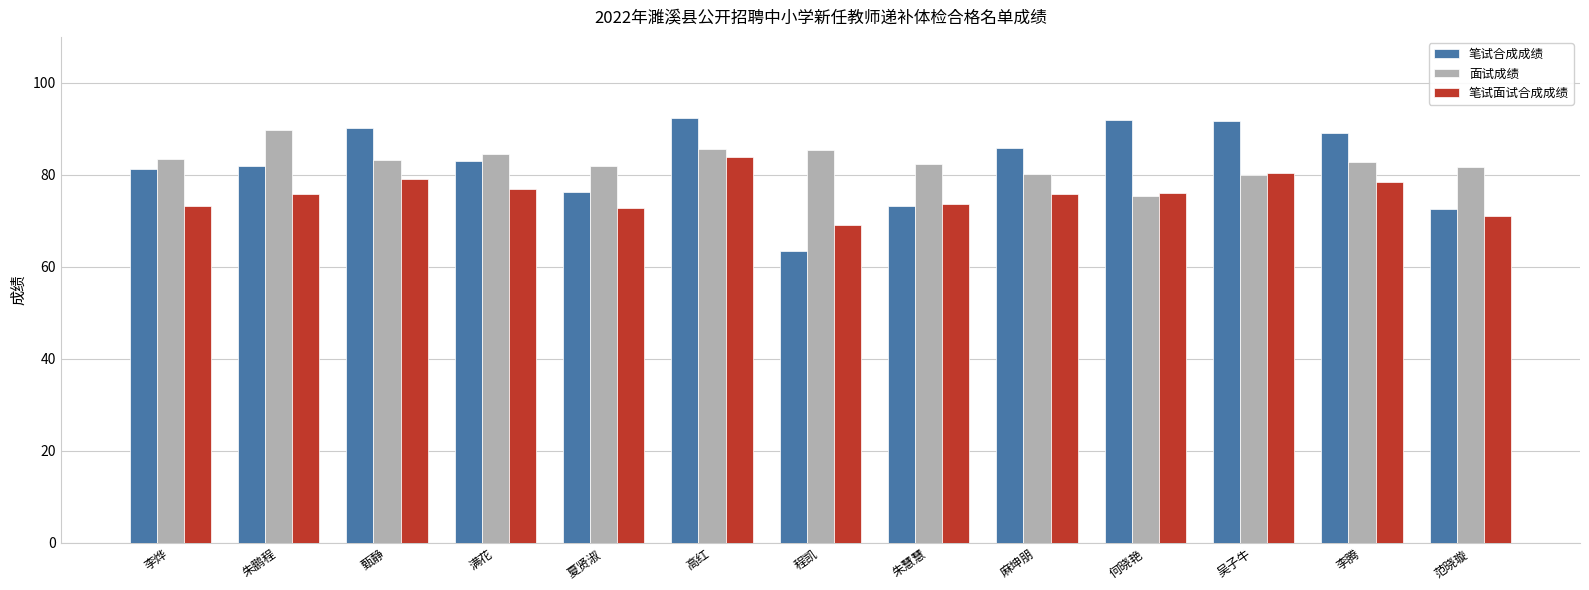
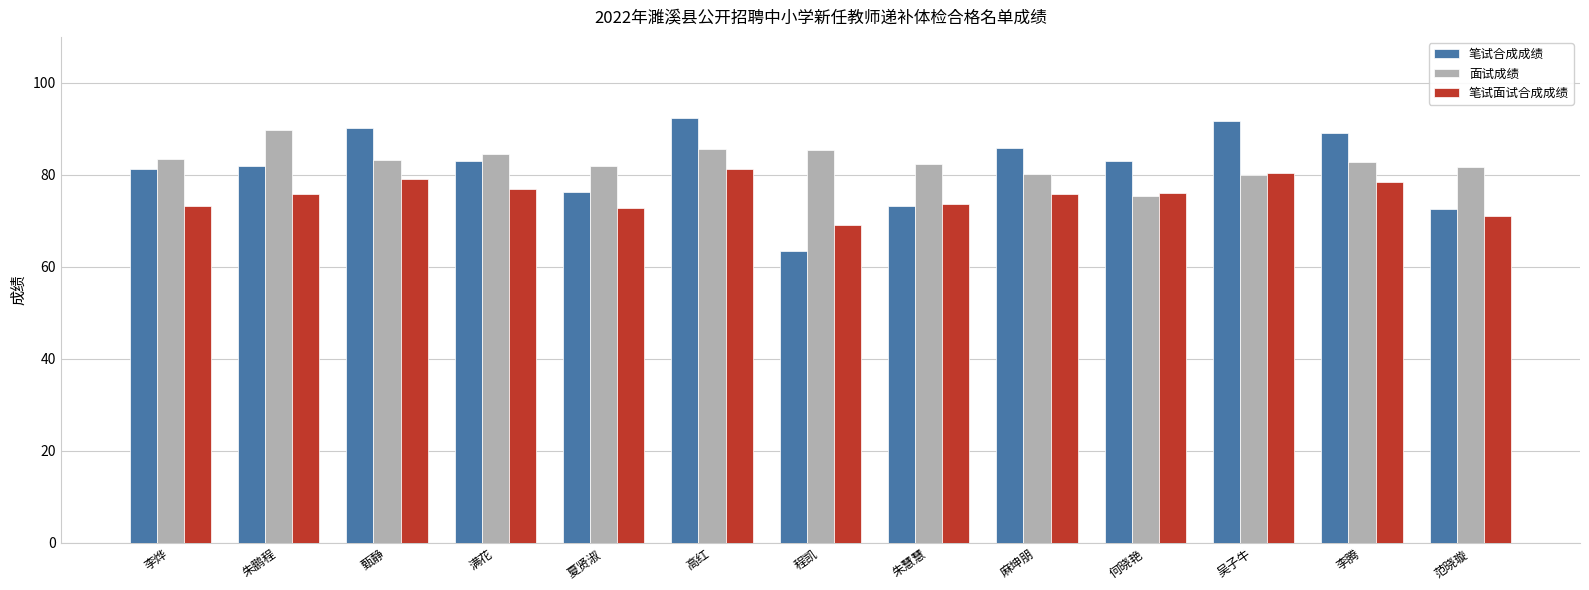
笔试面试合成成绩, 高红: 84 -> 81
笔试合成成绩, 何晓艳: 92 -> 83
